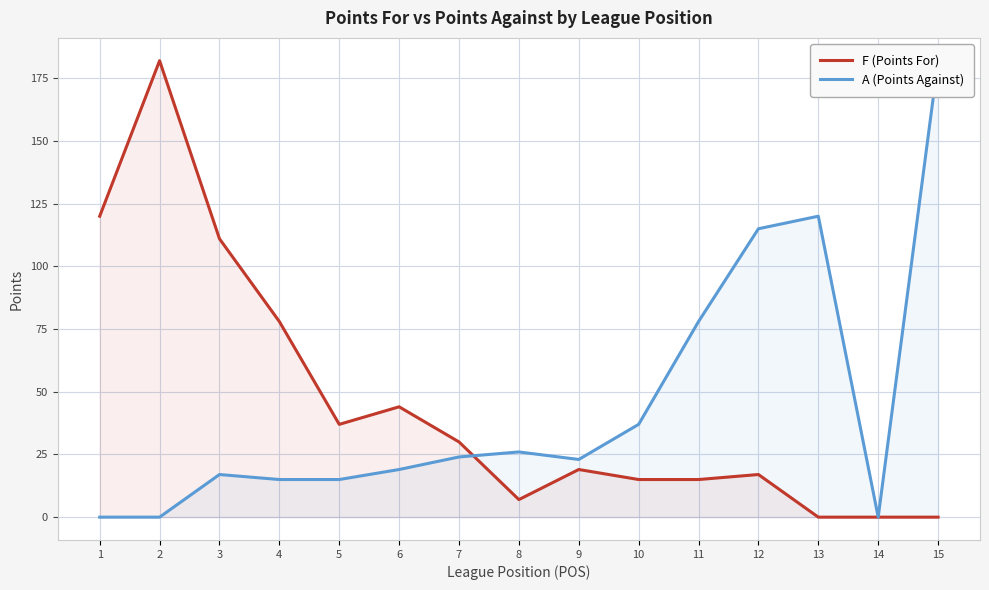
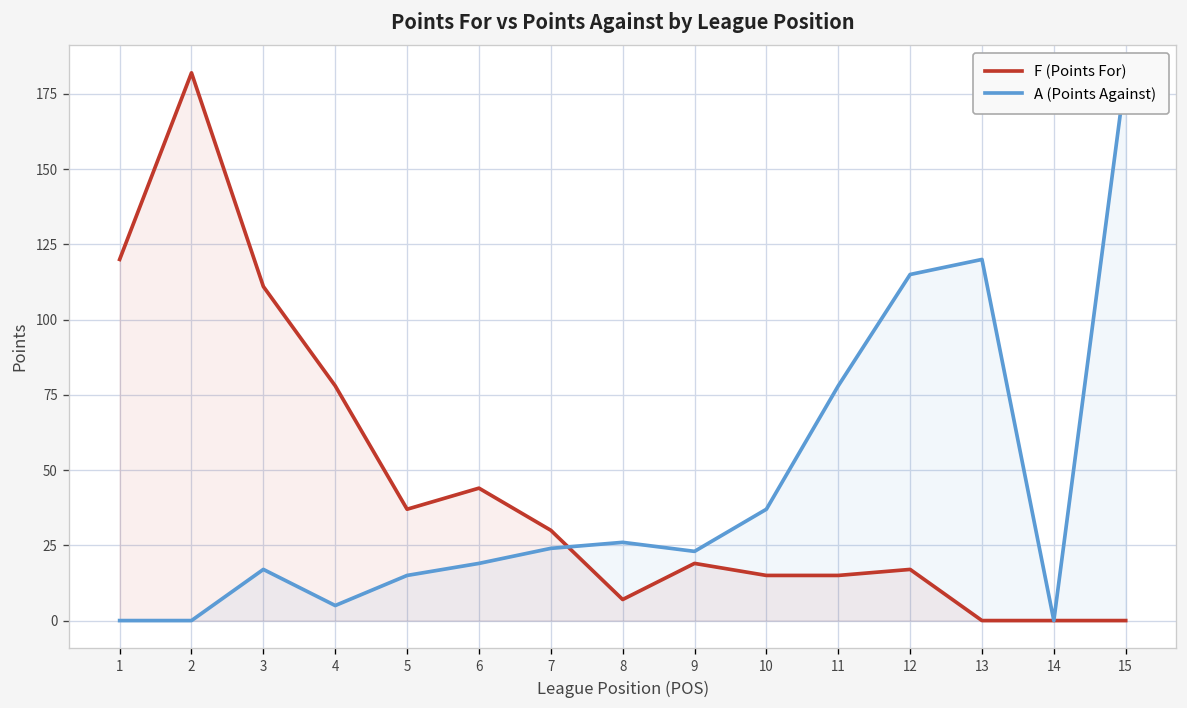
A (Points Against), 4: 15 -> 5
